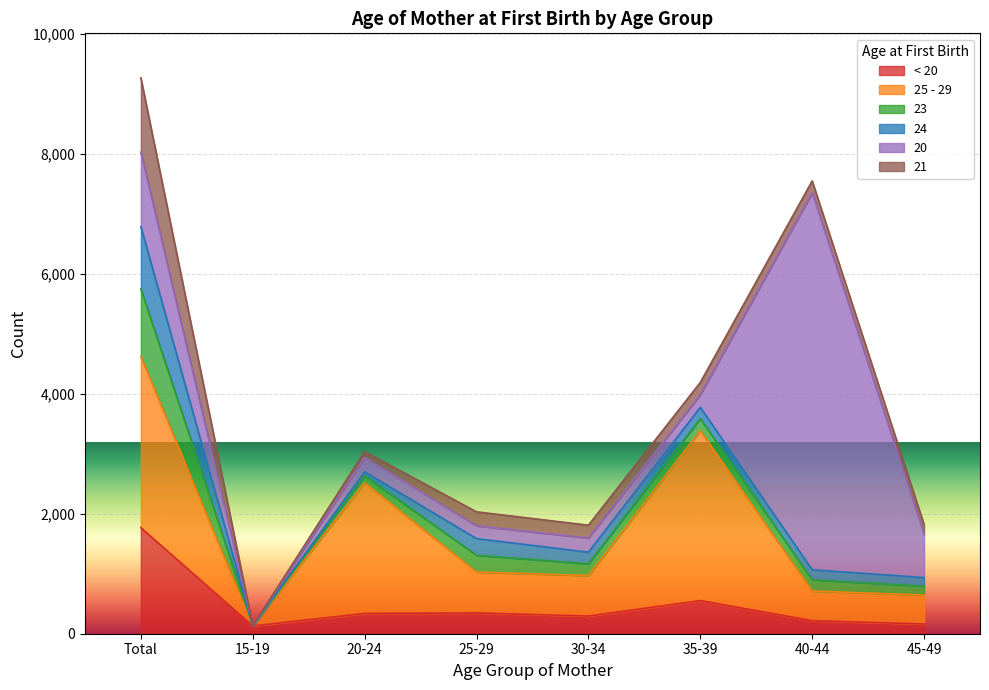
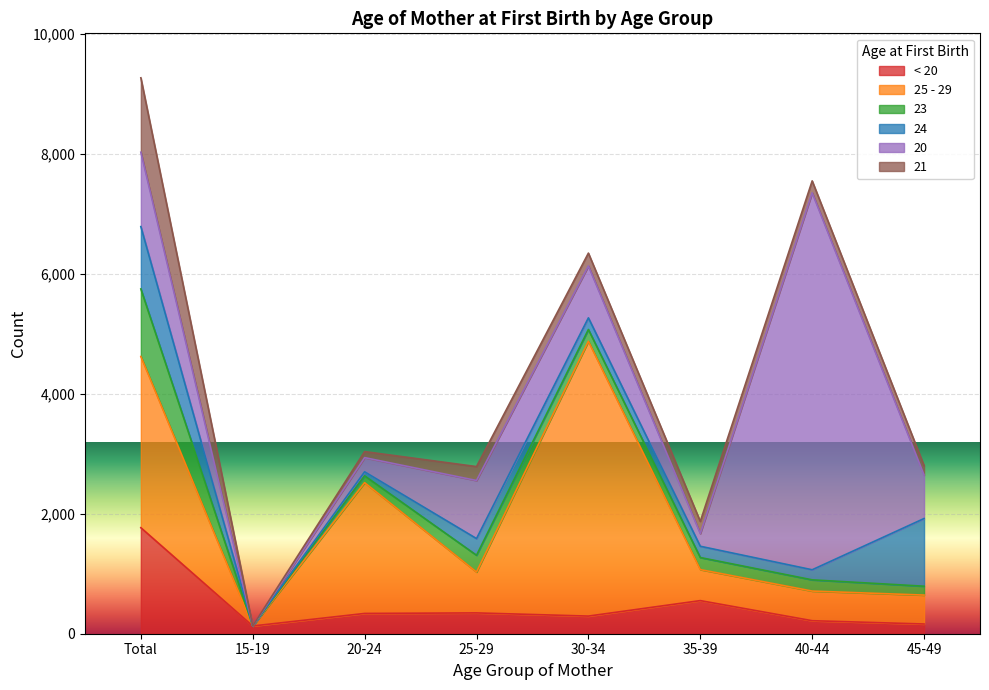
20, 25-29: 200 -> 1,000
25 - 29, 30-34: 700 -> 4,600
20, 30-34: 200 -> 900
25 - 29, 35-39: 2,800 -> 500
24, 45-49: 100 -> 1,100
